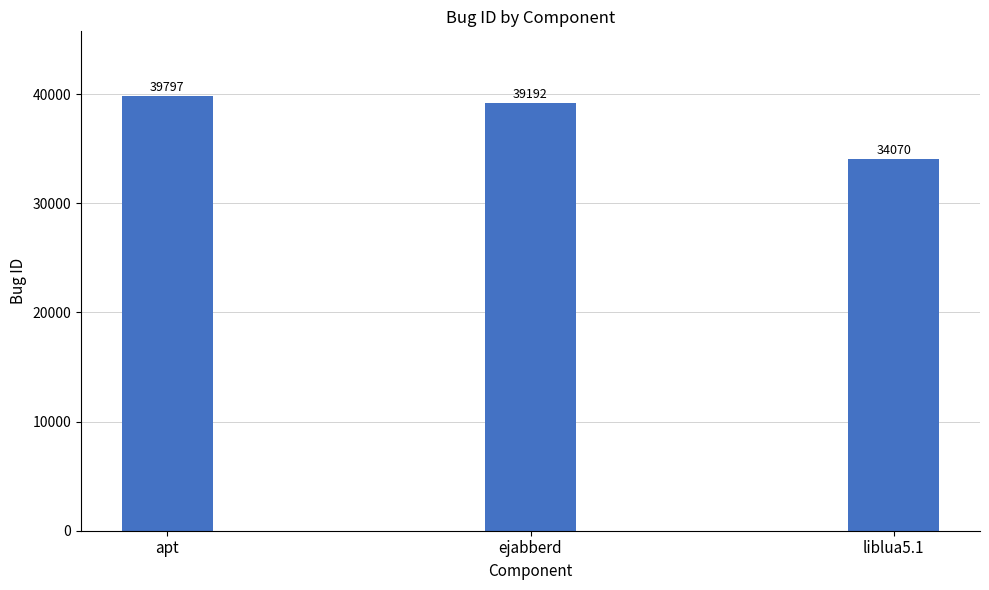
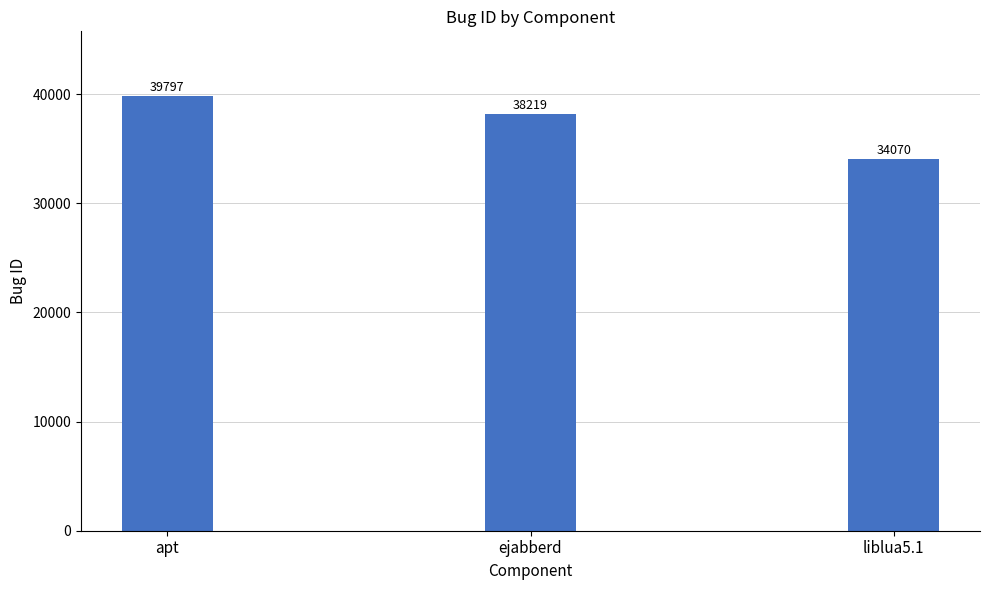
ejabberd: 39192 -> 38219
